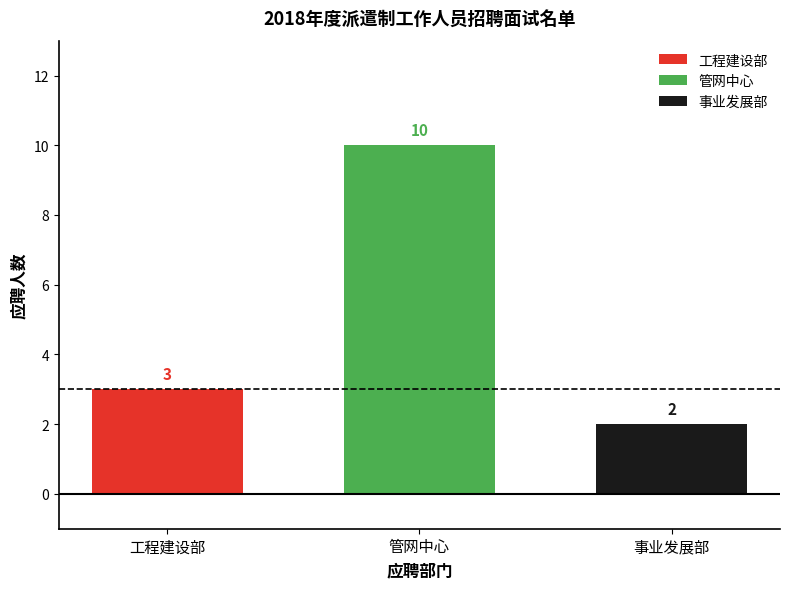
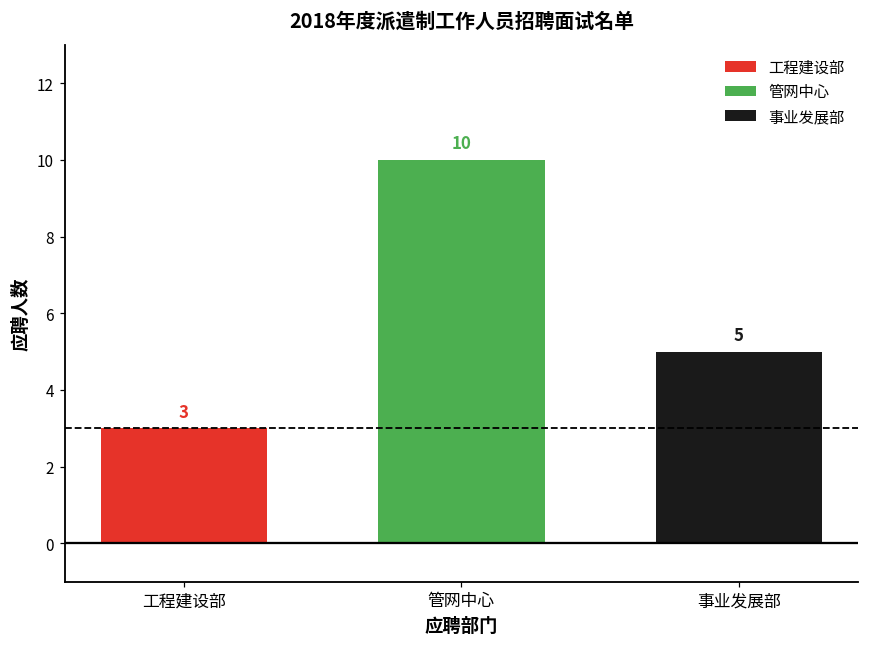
事业发展部: 2 -> 5
